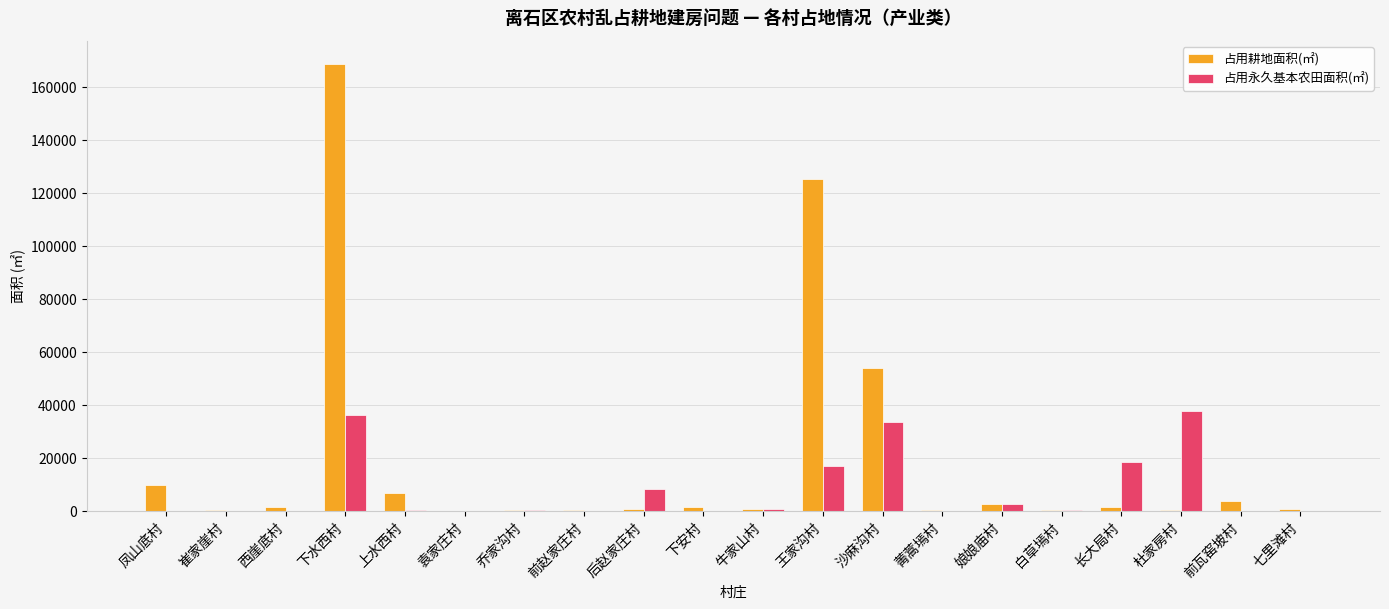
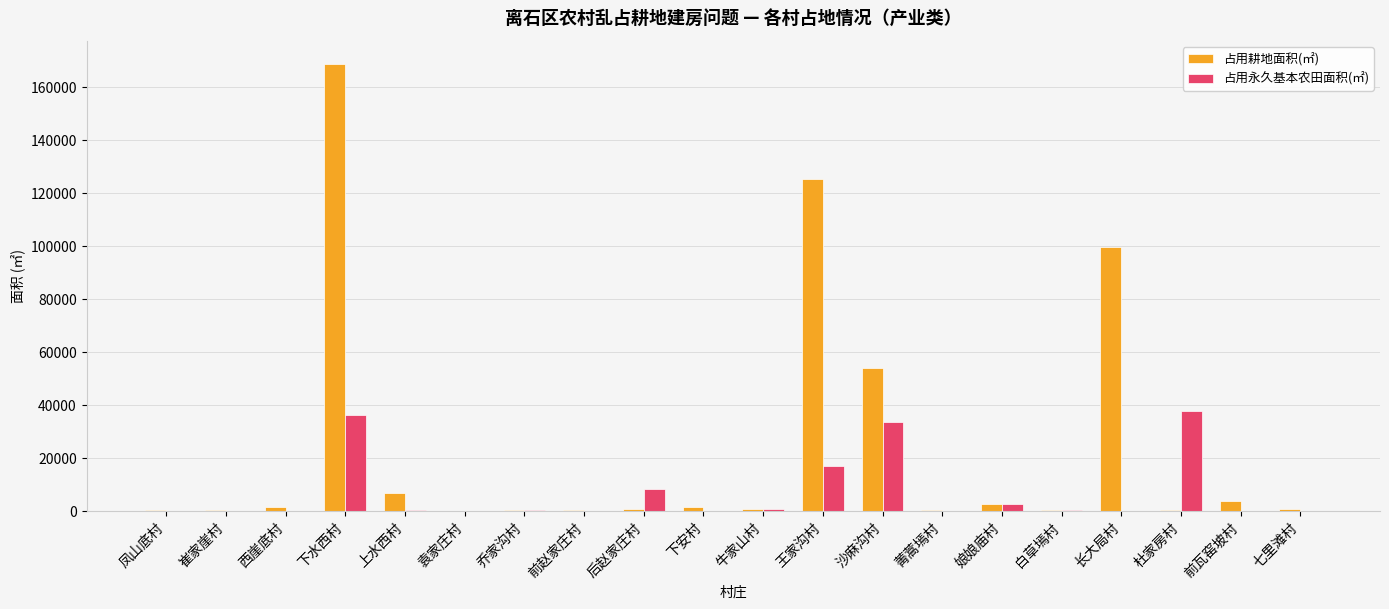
占用耕地面积(㎡), 凤山底村: 10000 -> 0
占用耕地面积(㎡), 长大局村: 1000 -> 100000
占用永久基本农田面积(㎡), 长大局村: 18000 -> 0
